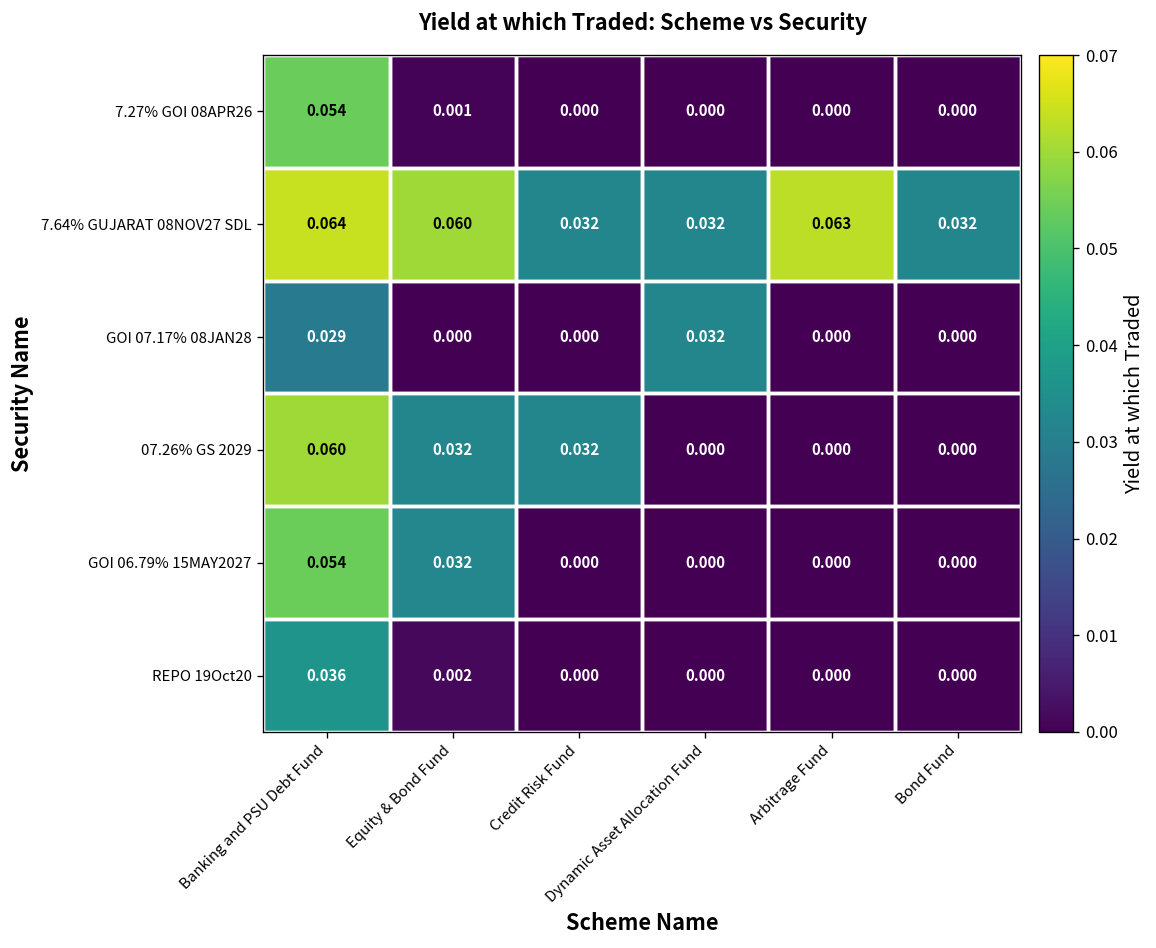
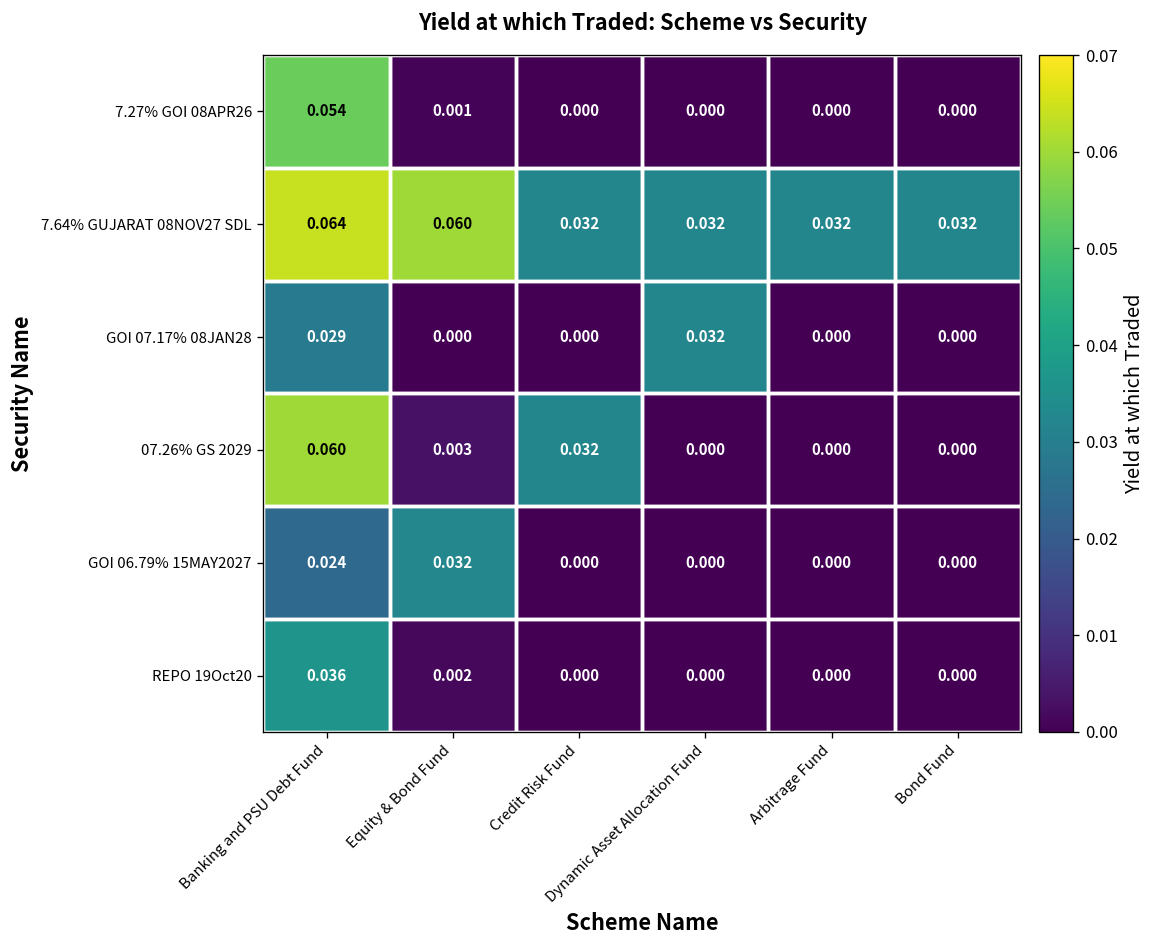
7.64% GUJARAT 08NOV27 SDL, Arbitrage Fund: 0.063 -> 0.032
07.26% GS 2029, Equity & Bond Fund: 0.032 -> 0.003
GOI 06.79% 15MAY2027, Banking and PSU Debt Fund: 0.054 -> 0.024
